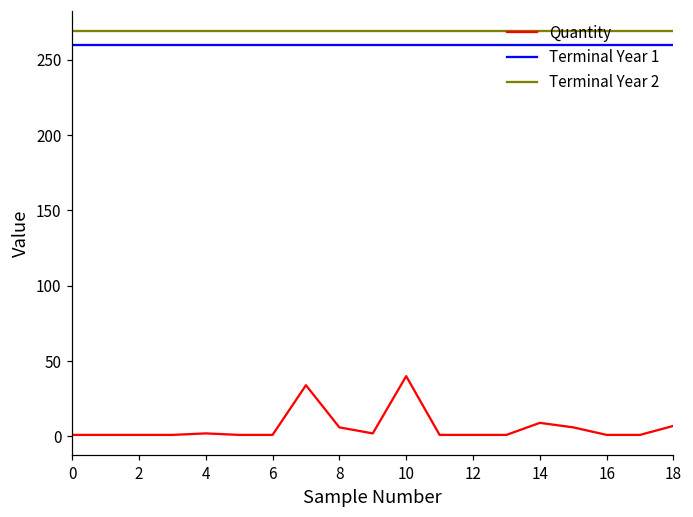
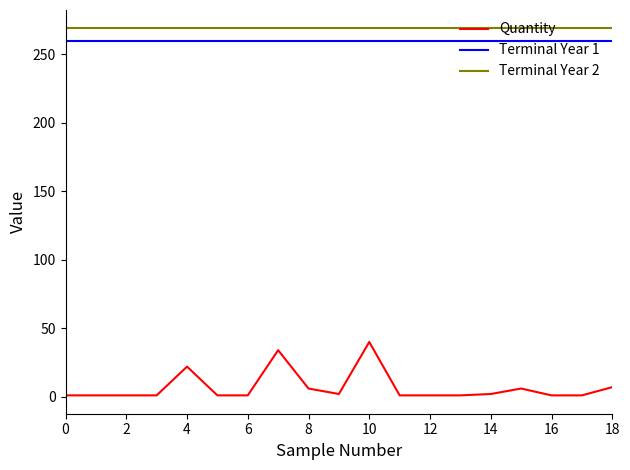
Quantity, 4: 2 -> 22
Quantity, 14: 9 -> 2
